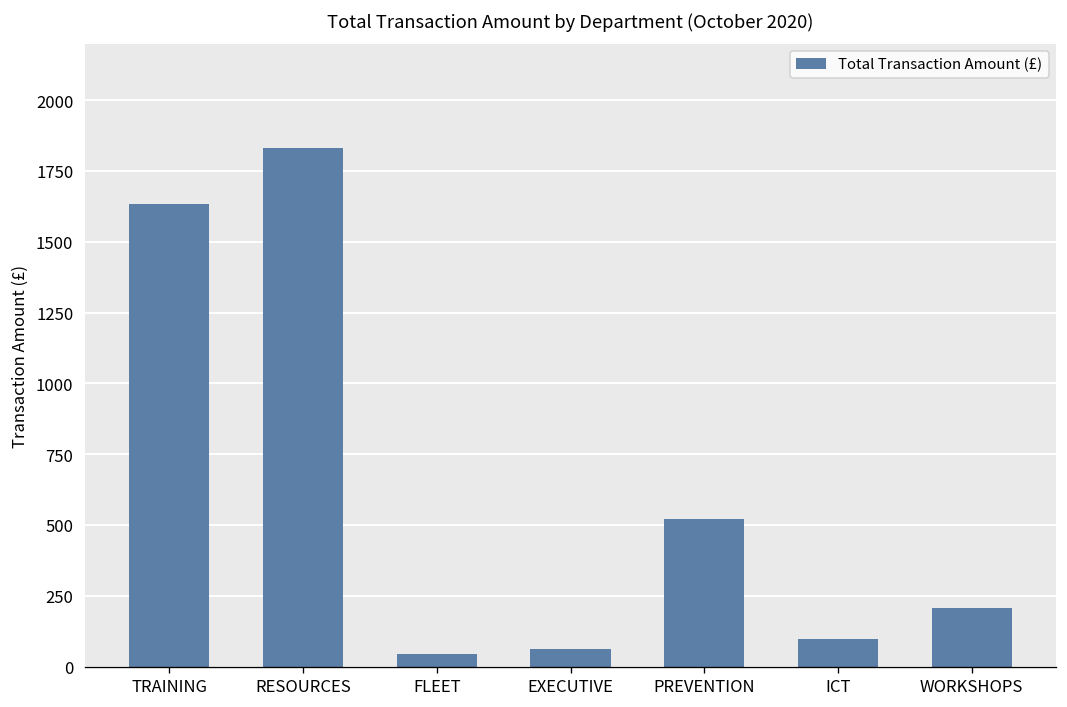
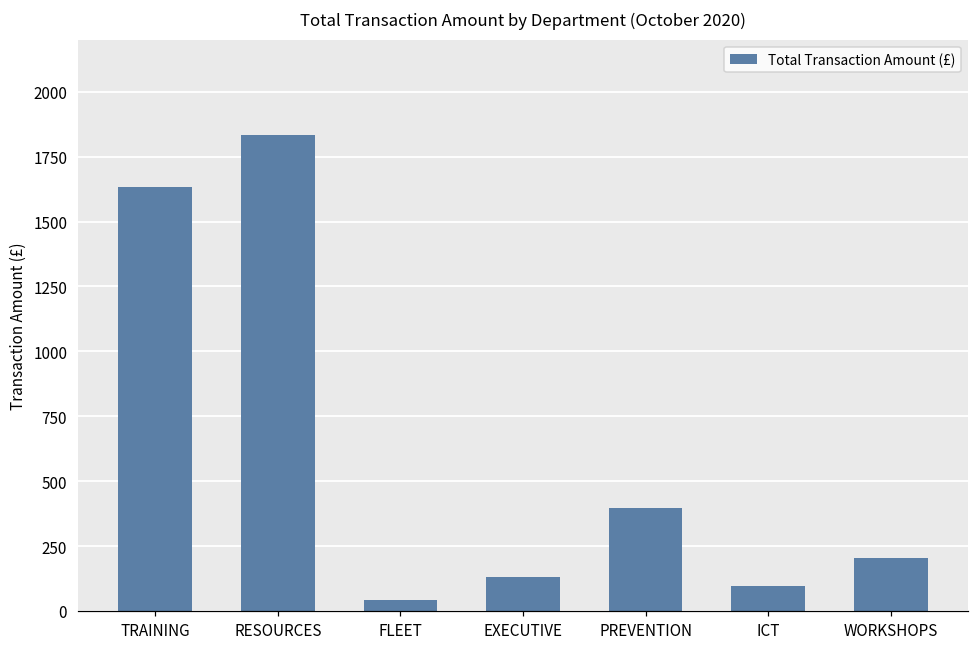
EXECUTIVE: 60 -> 130
PREVENTION: 520 -> 400
